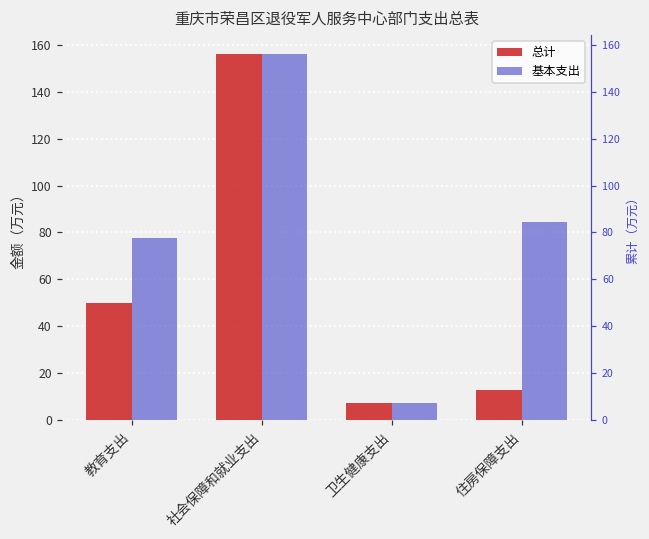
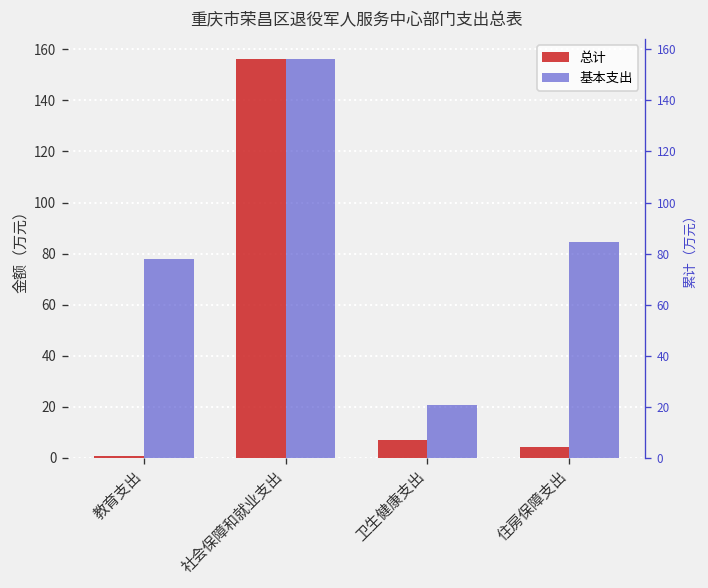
总计, 教育支出: 50 -> 1
基本支出, 卫生健康支出: 7 -> 21
总计, 住房保障支出: 13 -> 4
